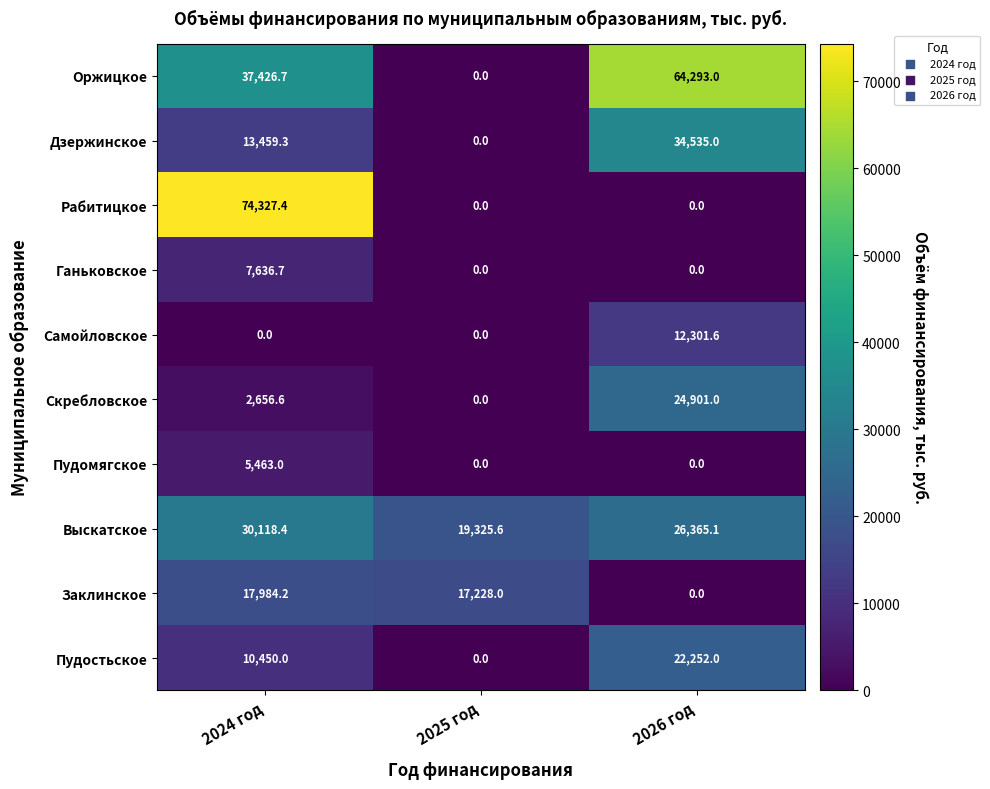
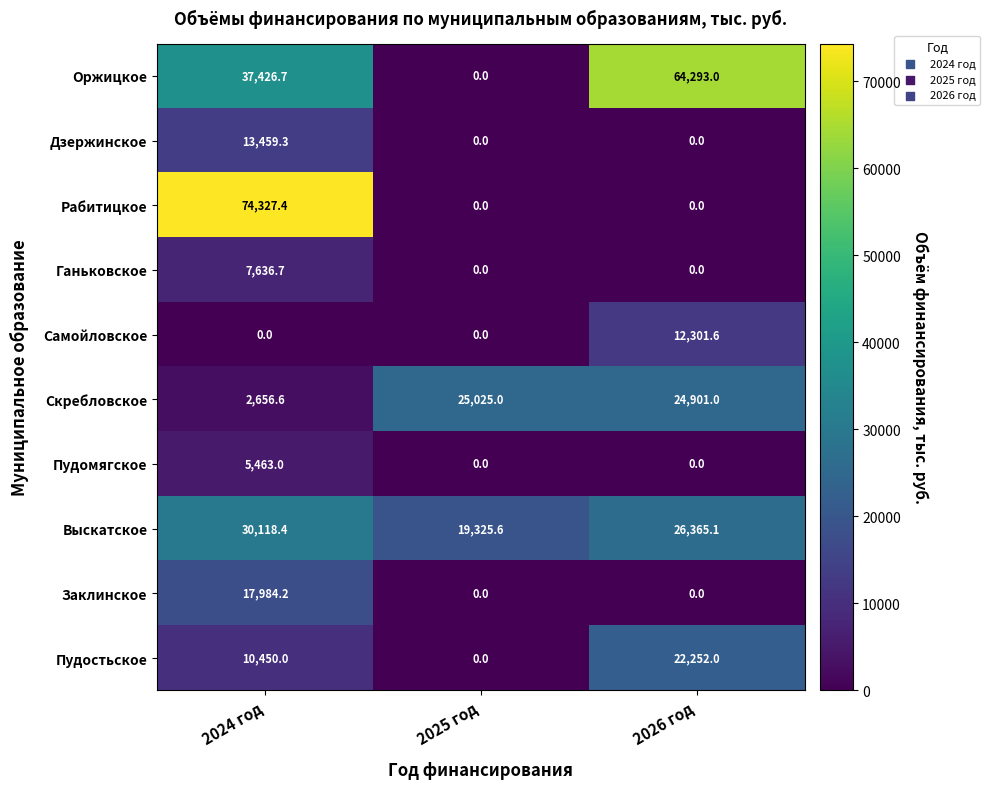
Дзержинское, 2026 год: 34,535.0 -> 0.0
Скребловское, 2025 год: 0.0 -> 25,025.0
Заклинское, 2025 год: 17,228.0 -> 0.0
